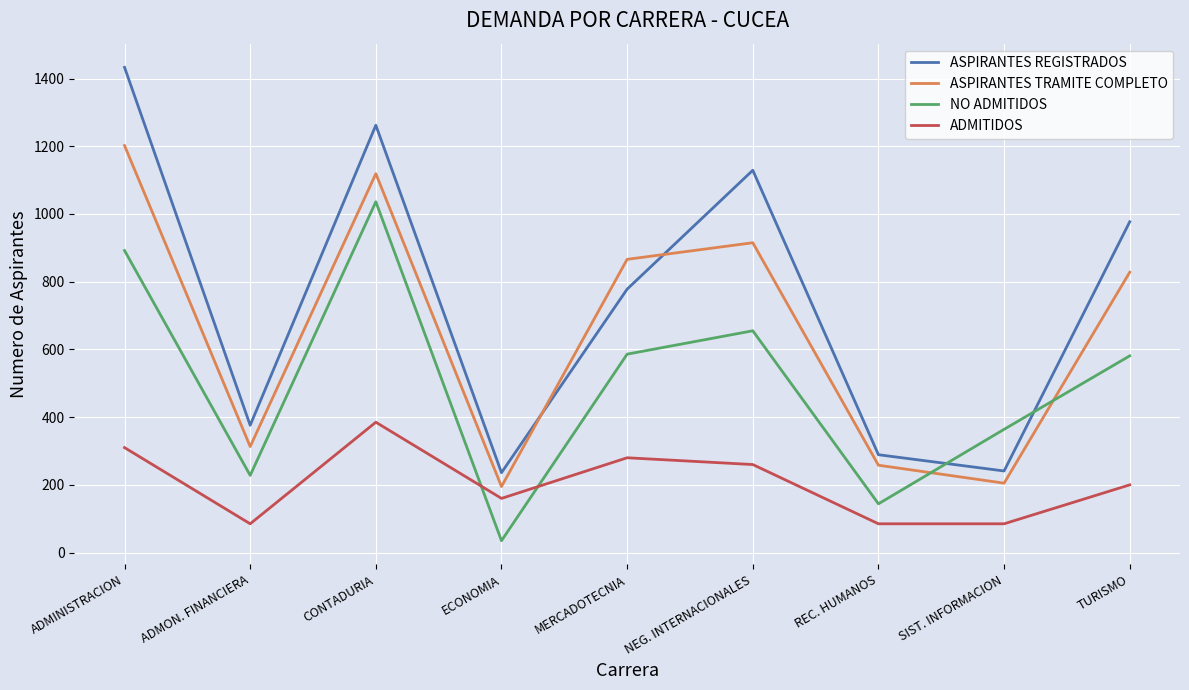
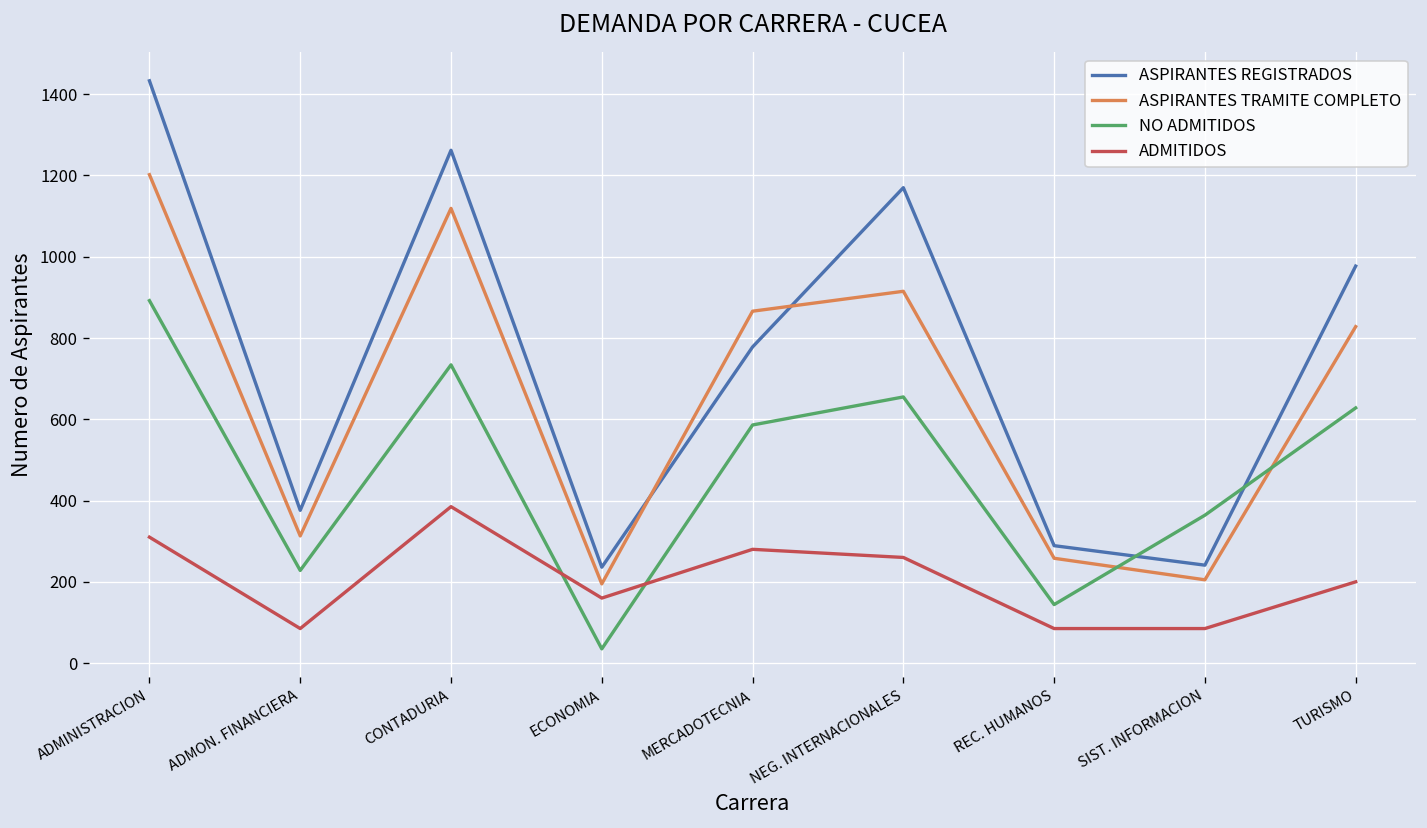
NO ADMITIDOS, CONTADURIA: 1040 -> 730
ASPIRANTES REGISTRADOS, NEG. INTERNACIONALES: 1130 -> 1170
NO ADMITIDOS, TURISMO: 580 -> 630
